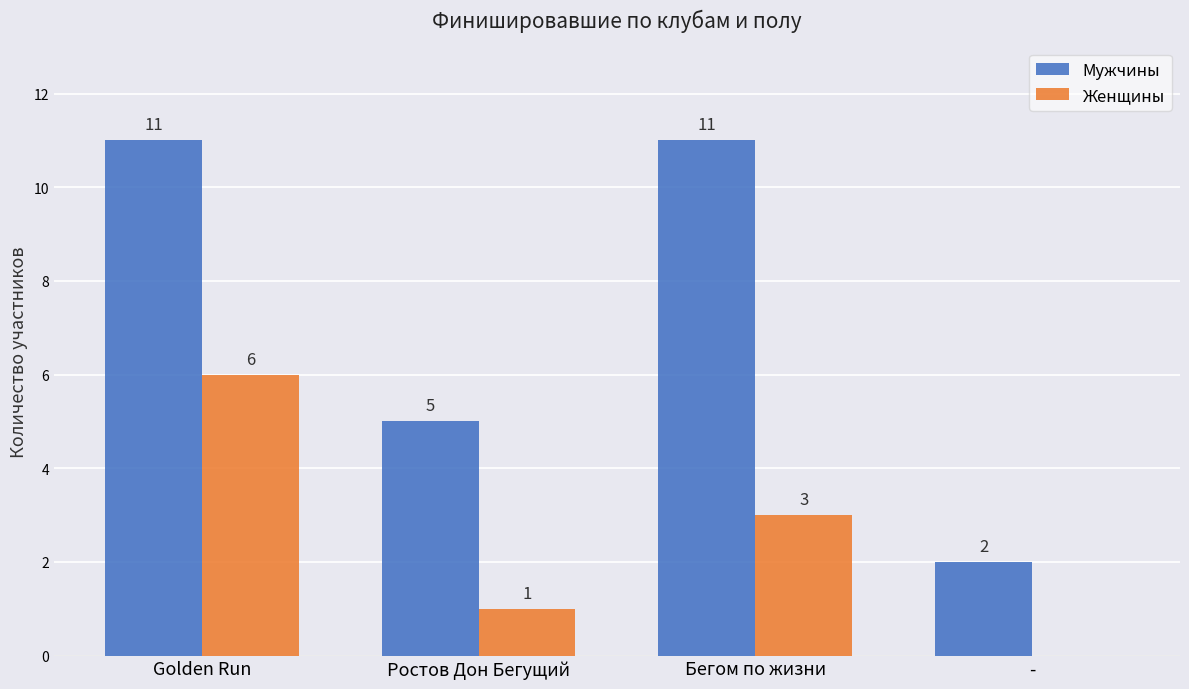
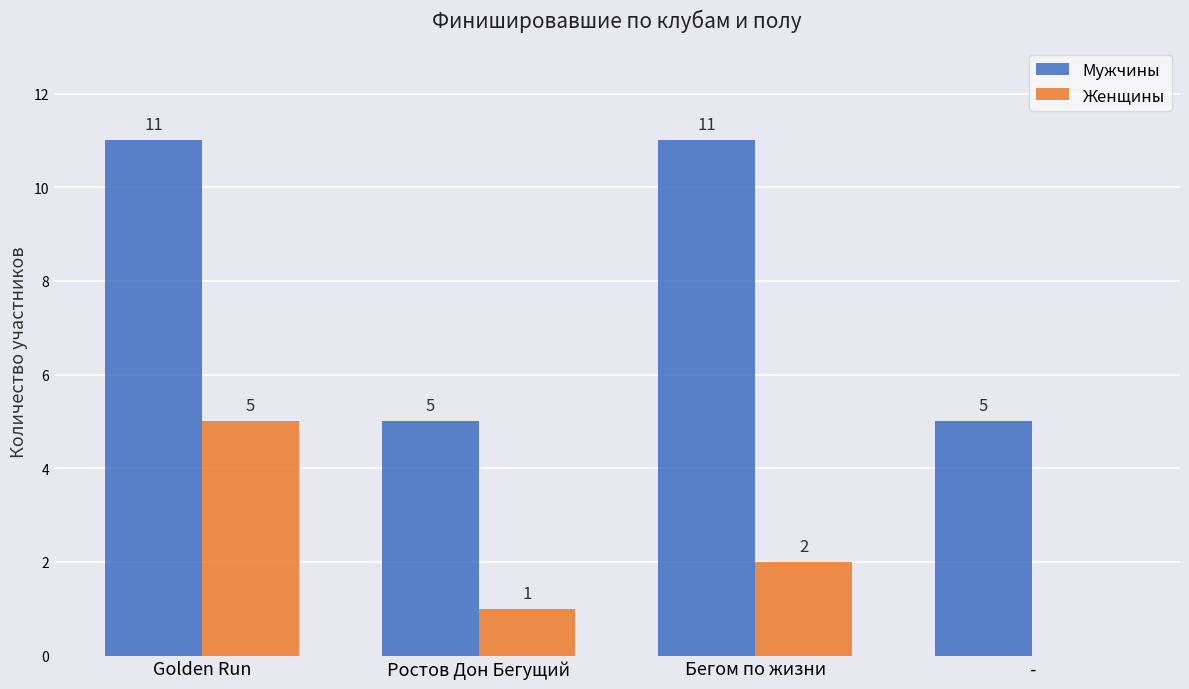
Женщины, Golden Run: 6 -> 5
Женщины, Бегом по жизни: 3 -> 2
Мужчины, -: 2 -> 5
